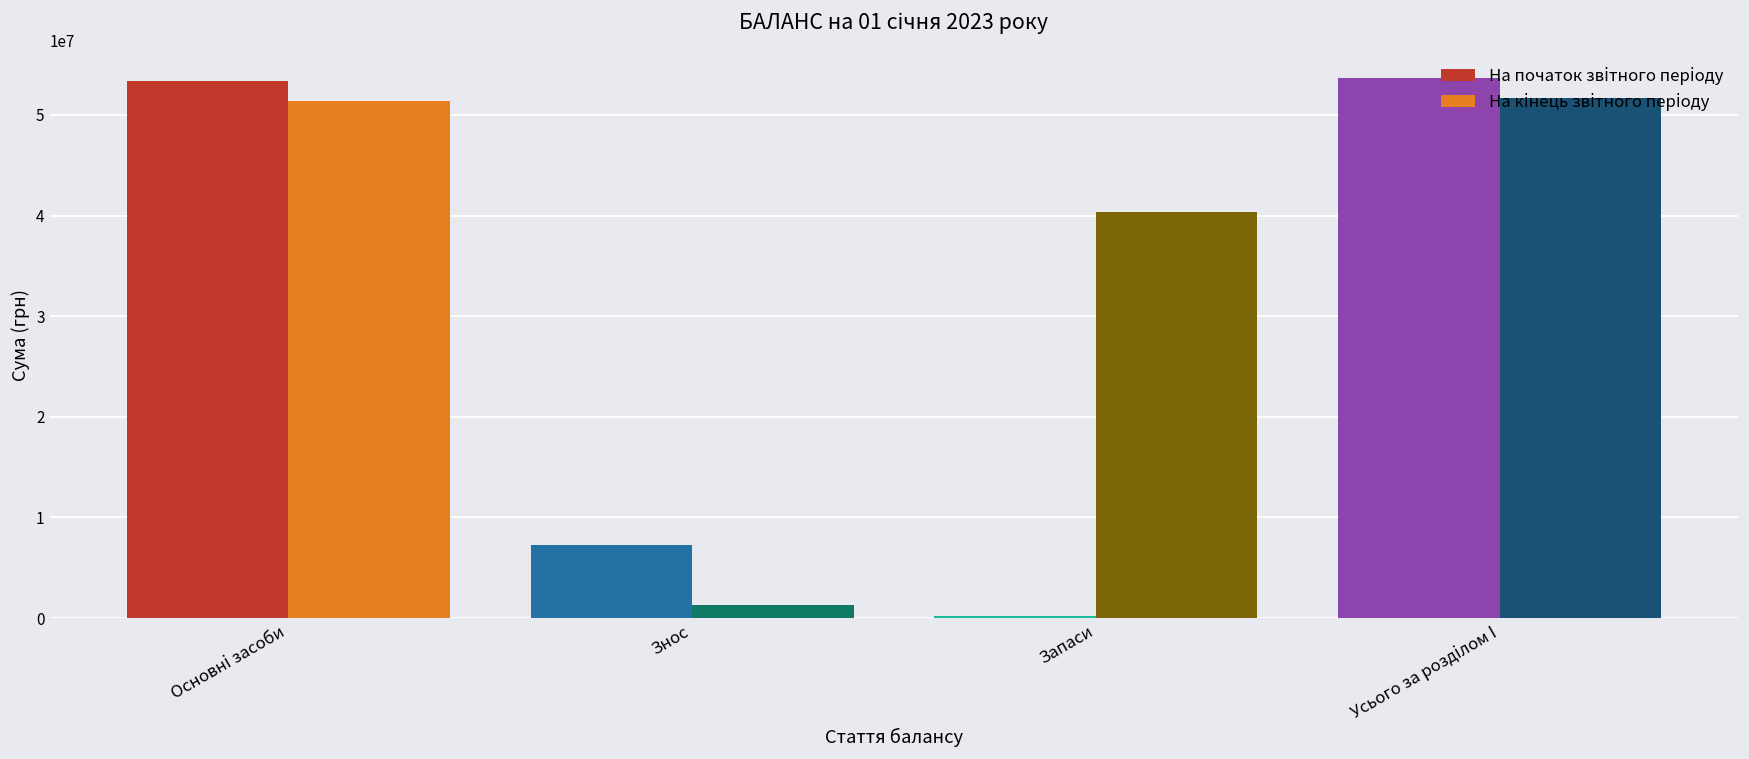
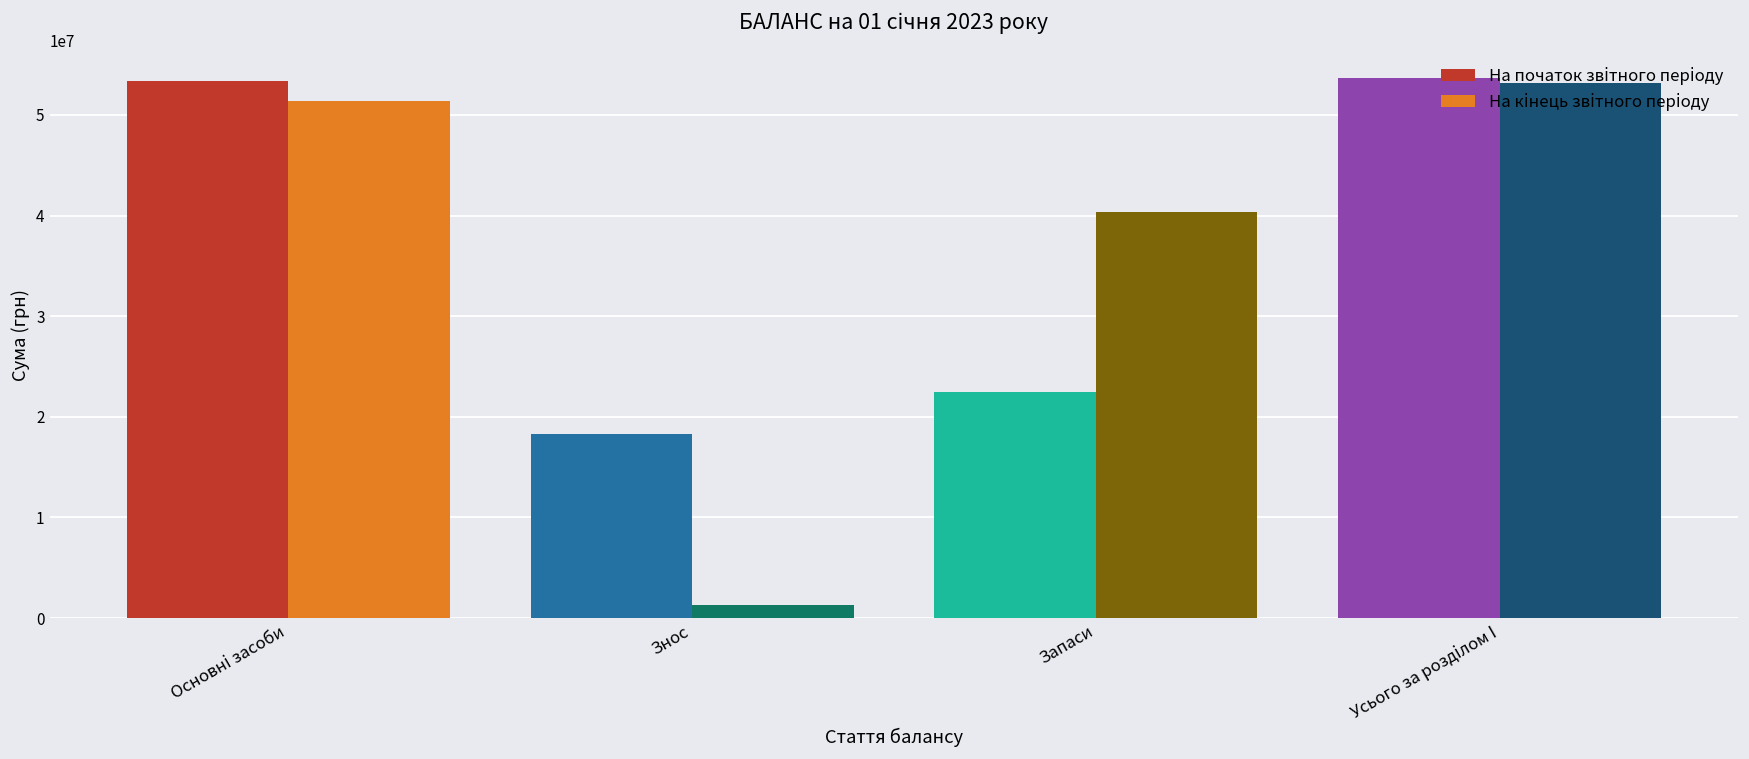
На початок звітного періоду, Знос: 7000000 -> 18000000
На початок звітного періоду, Запаси: 0 -> 22000000
На кінець звітного періоду, Усього за розділом І: 52000000 -> 53000000
